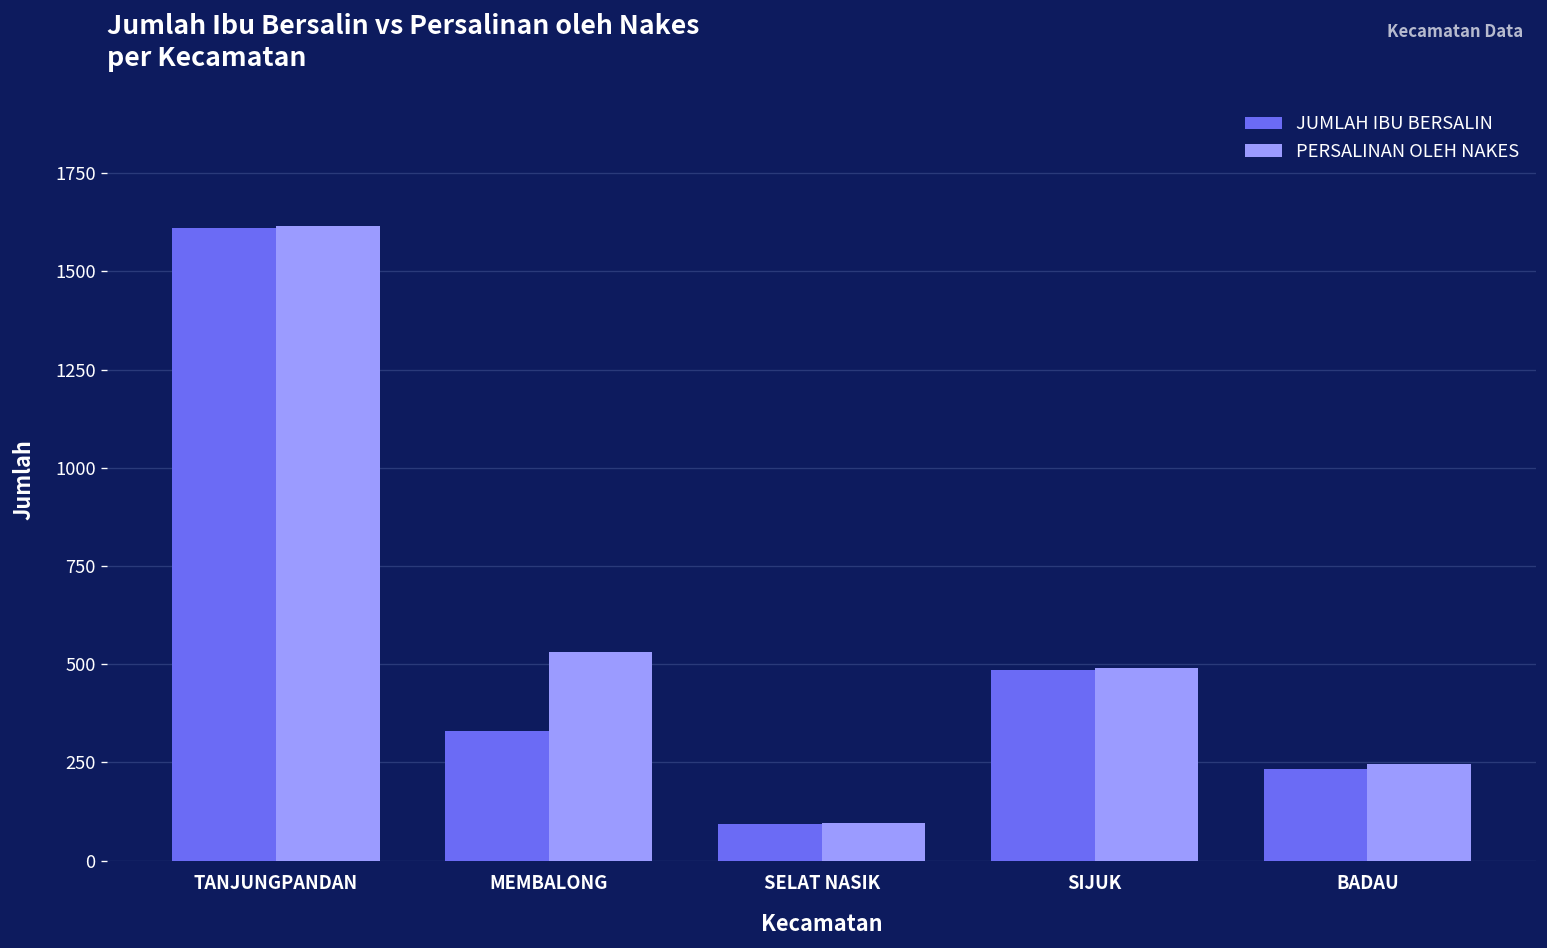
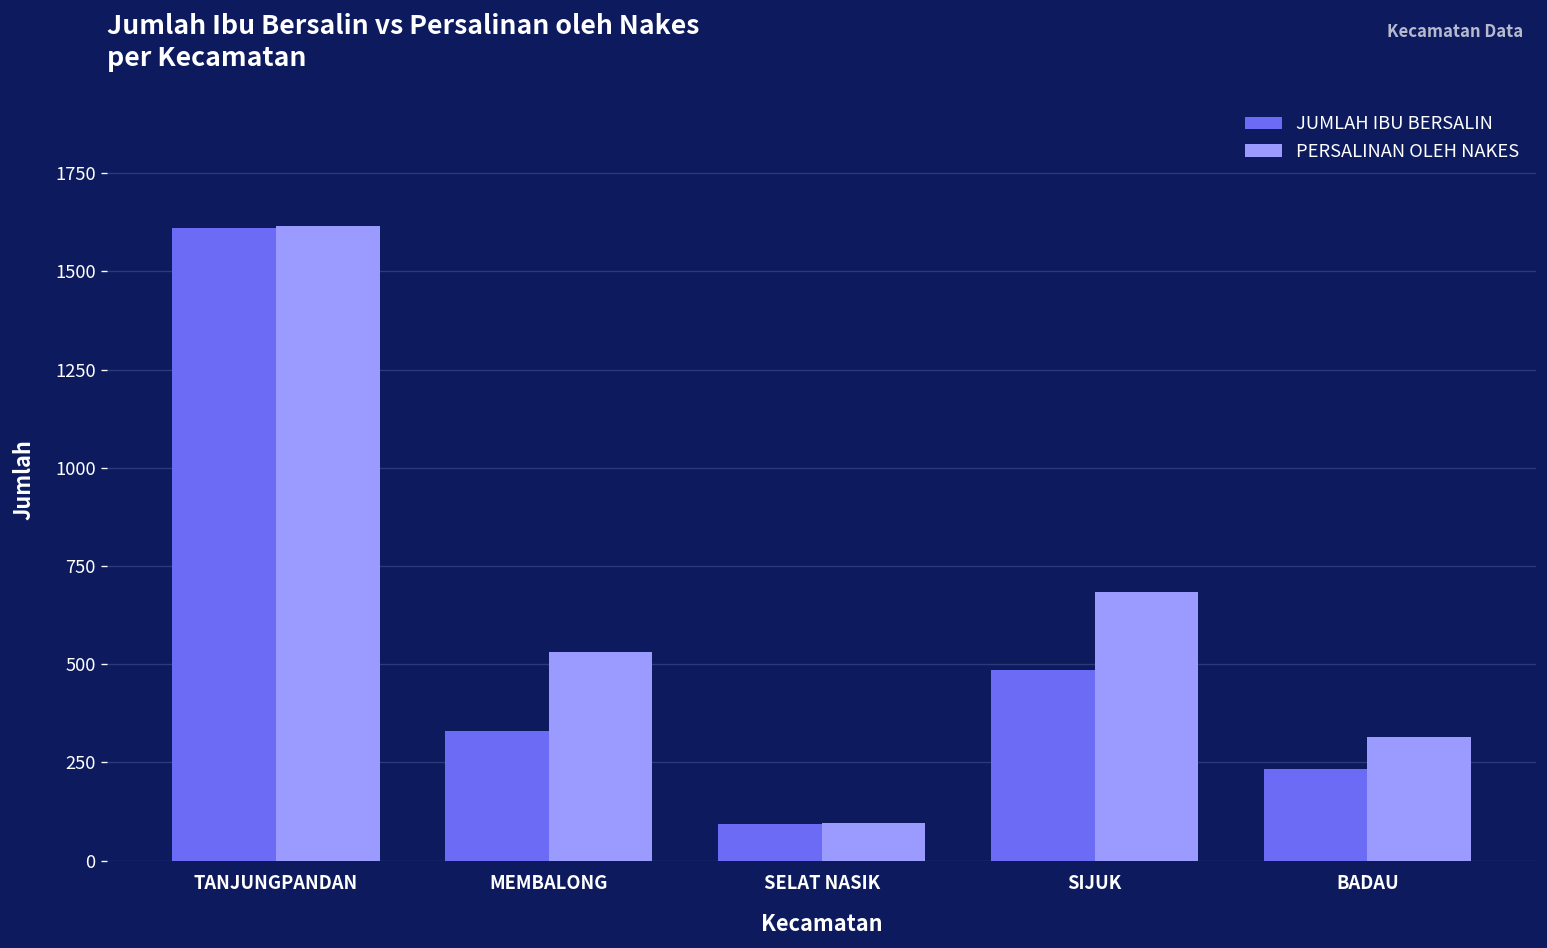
PERSALINAN OLEH NAKES, SIJUK: 490 -> 680
PERSALINAN OLEH NAKES, BADAU: 250 -> 320
